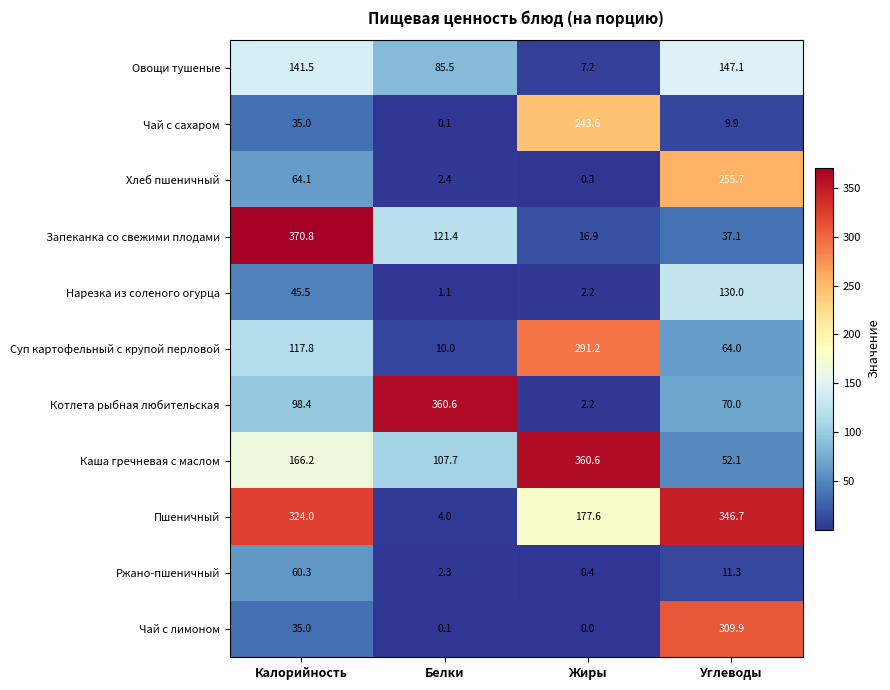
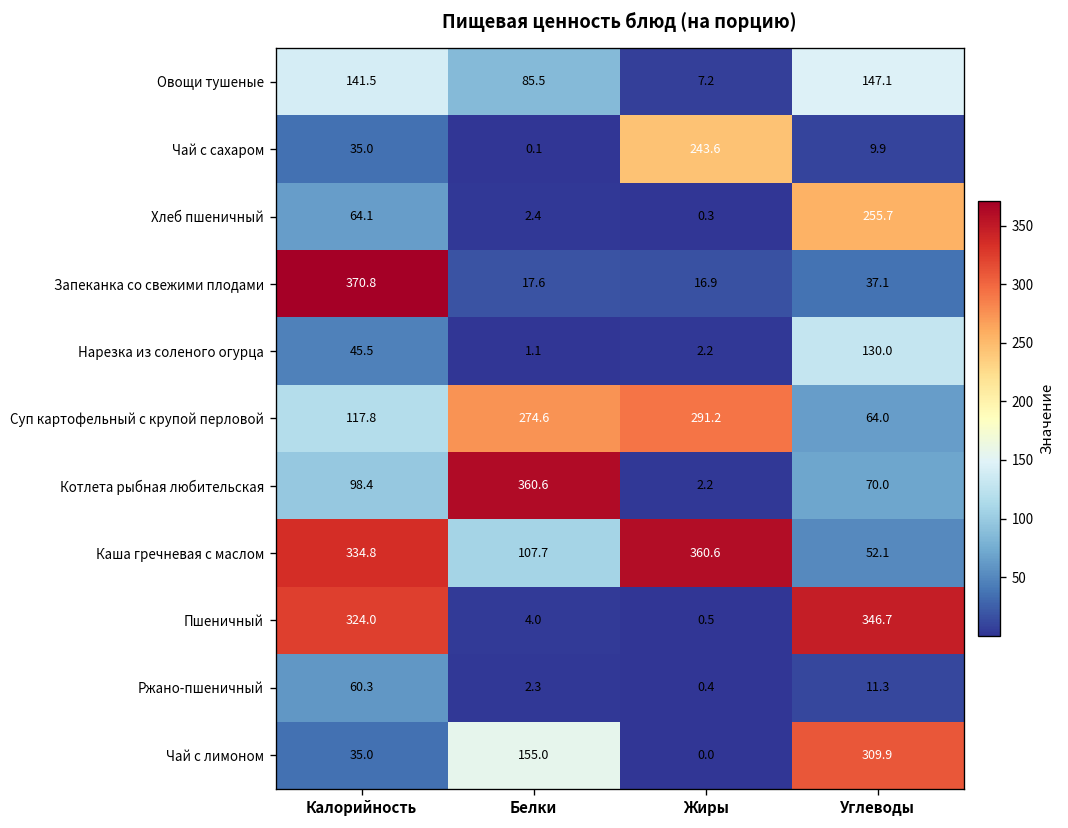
Запеканка со свежими плодами, Белки: 121.4 -> 17.6
Суп картофельный с крупой перловой, Белки: 10.0 -> 274.6
Каша гречневая с маслом, Калорийность: 166.2 -> 334.8
Пшеничный, Жиры: 177.6 -> 0.5
Чай с лимоном, Белки: 0.1 -> 155.0
